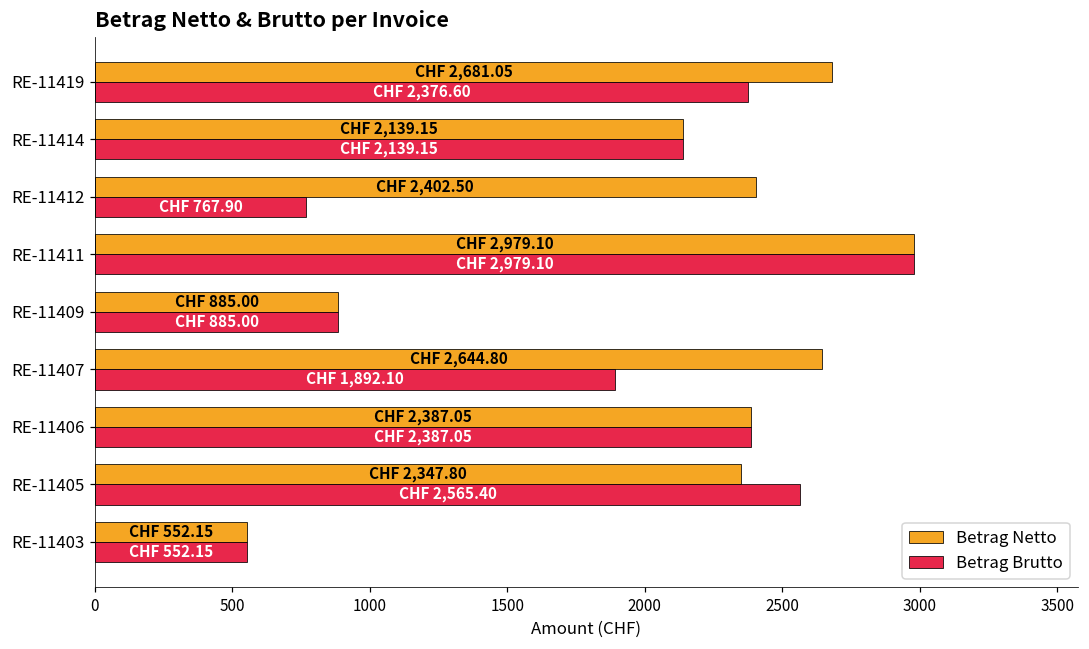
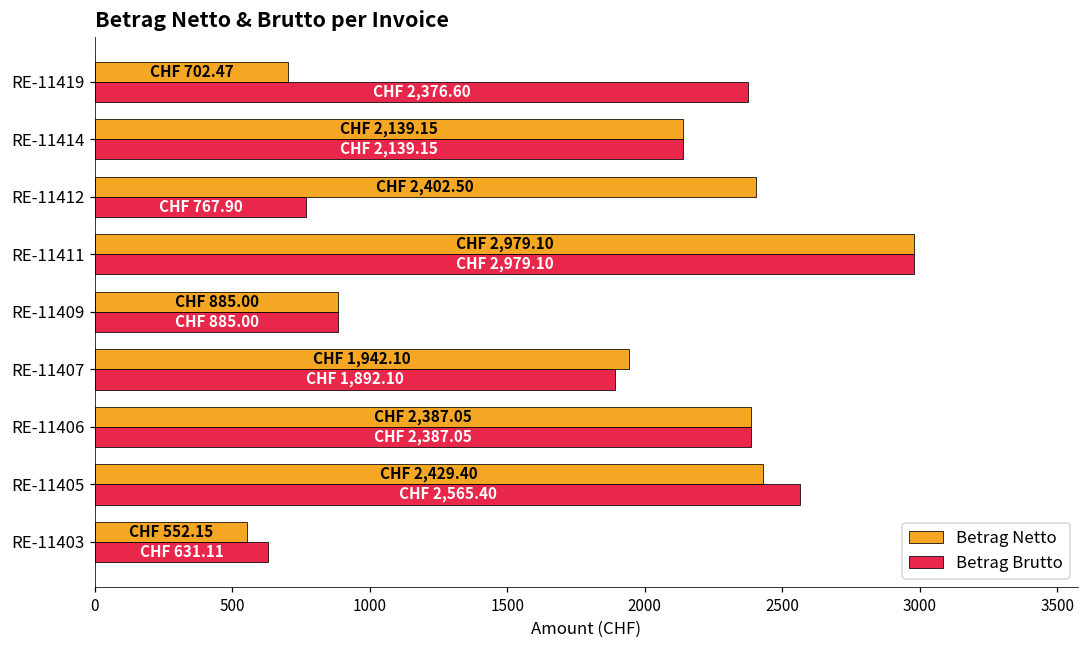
Betrag Netto, RE-11419: 2,681.05 -> 702.47
Betrag Netto, RE-11407: 2,644.80 -> 1,942.10
Betrag Netto, RE-11405: 2,347.80 -> 2,429.40
Betrag Brutto, RE-11403: 552.15 -> 631.11
